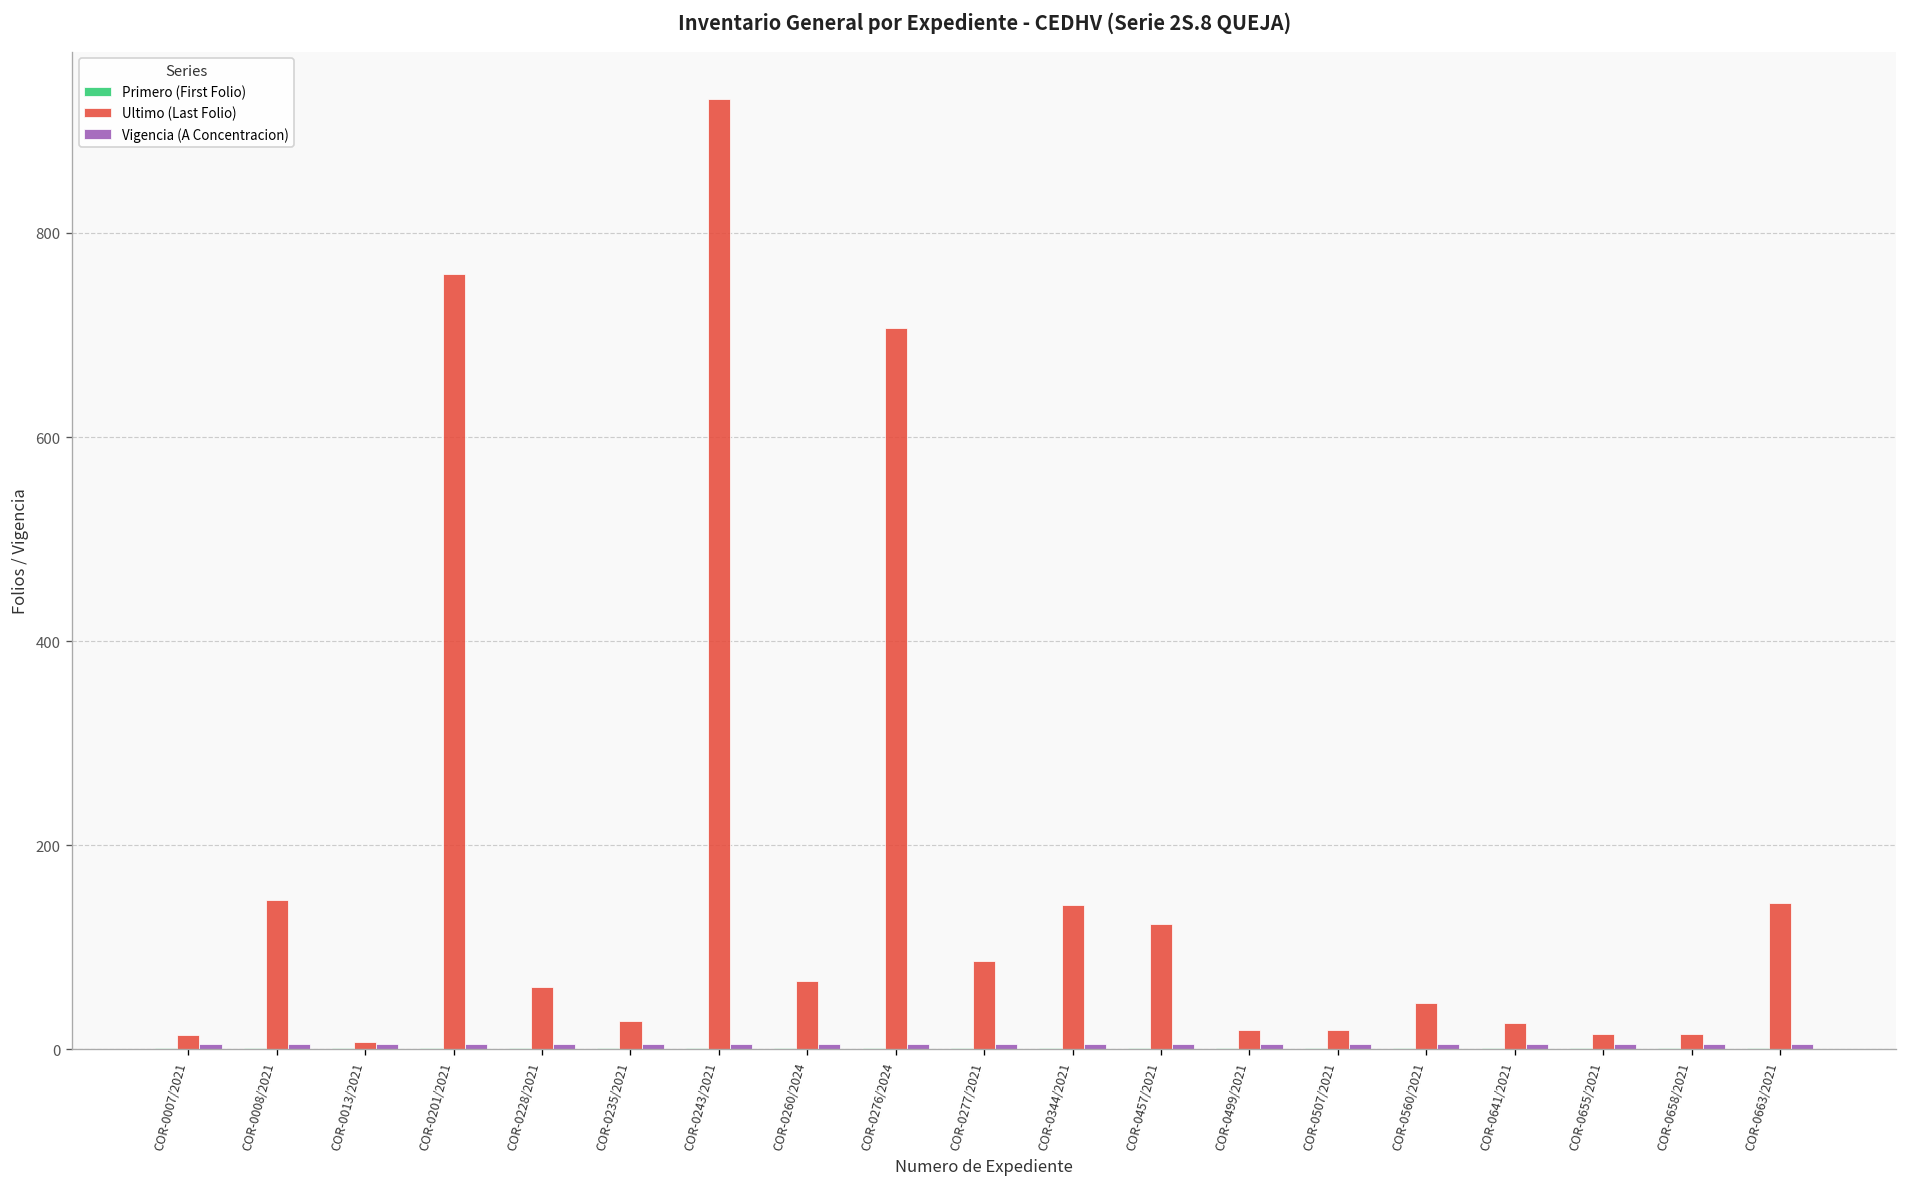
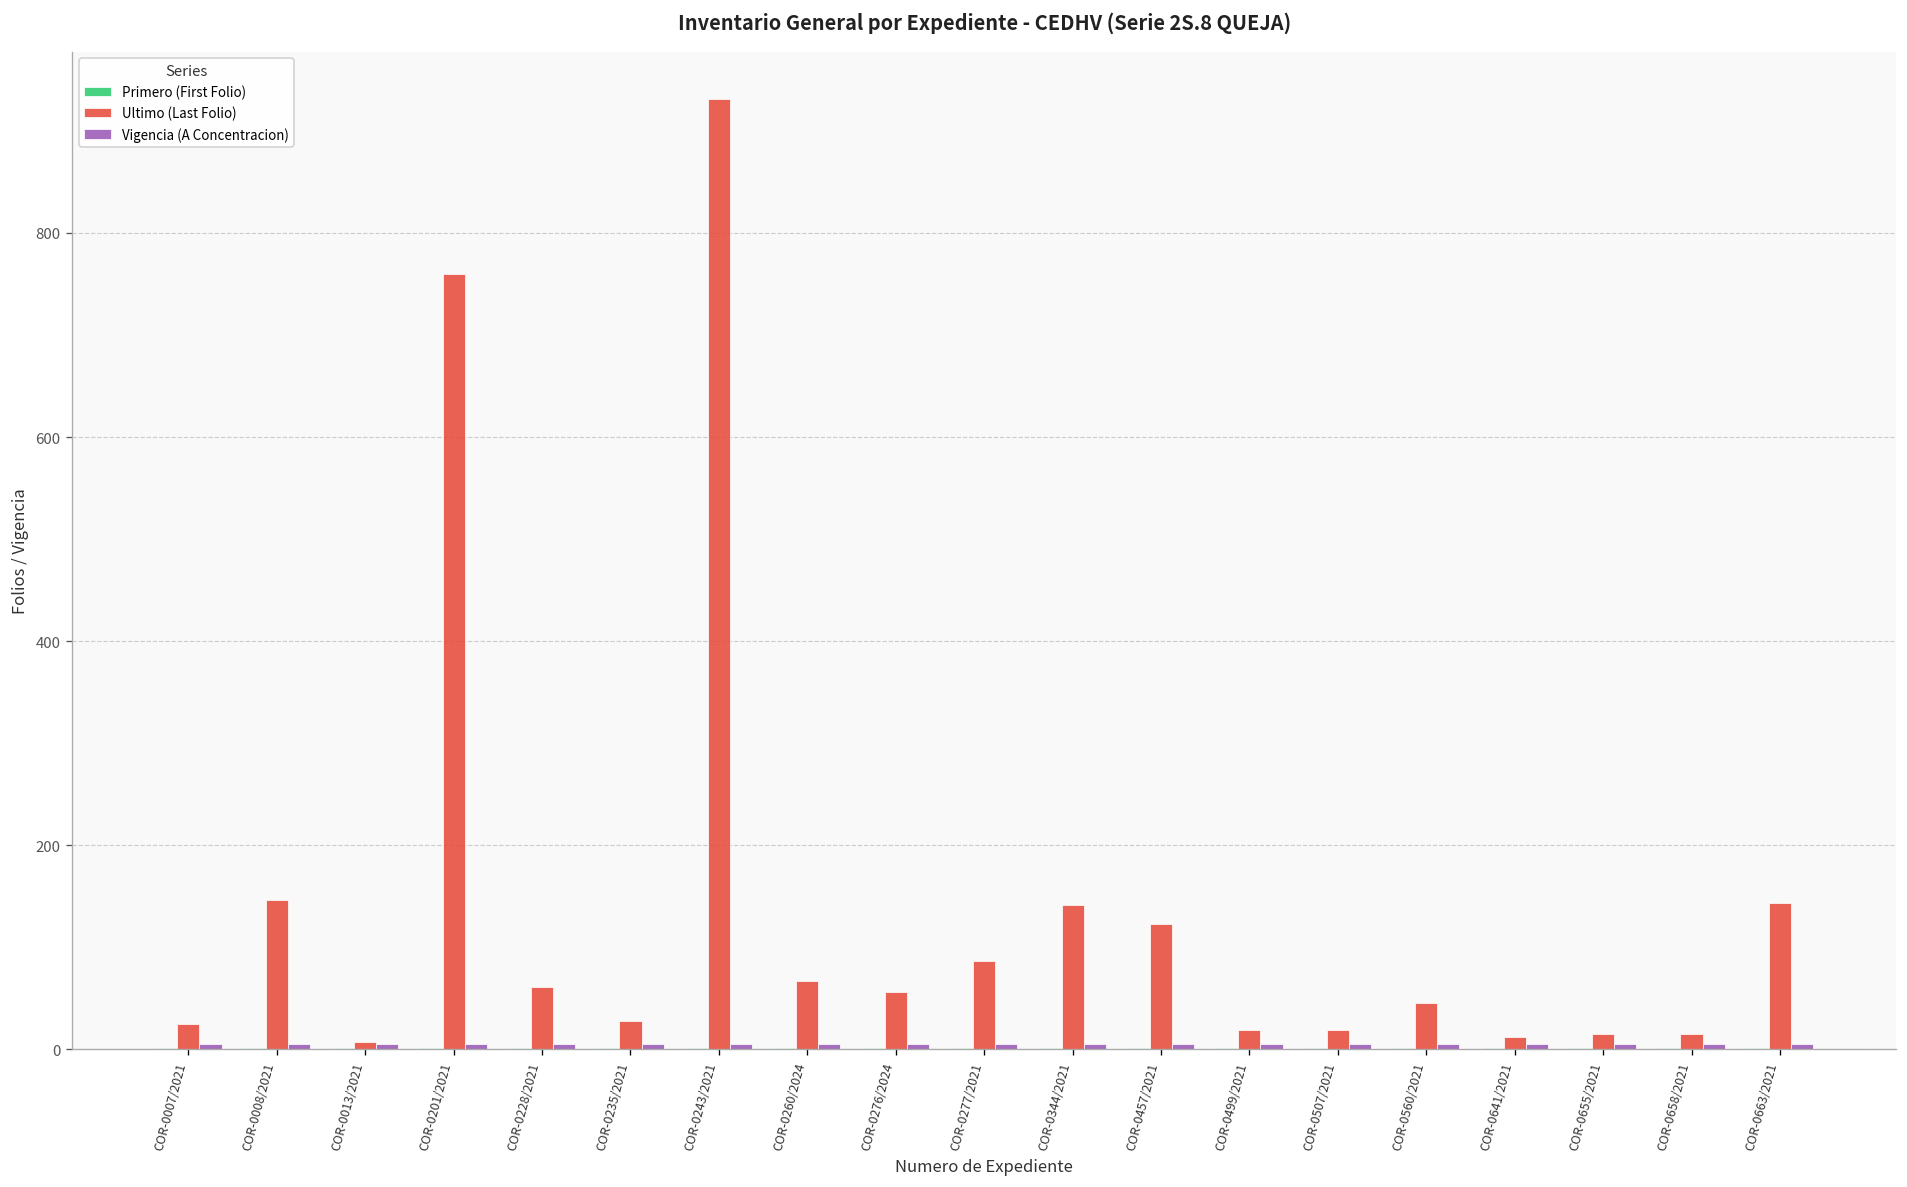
Ultimo (Last Folio), COR-0007/2021: 10 -> 30
Ultimo (Last Folio), COR-0276/2024: 710 -> 60
Ultimo (Last Folio), COR-0641/2021: 30 -> 10
